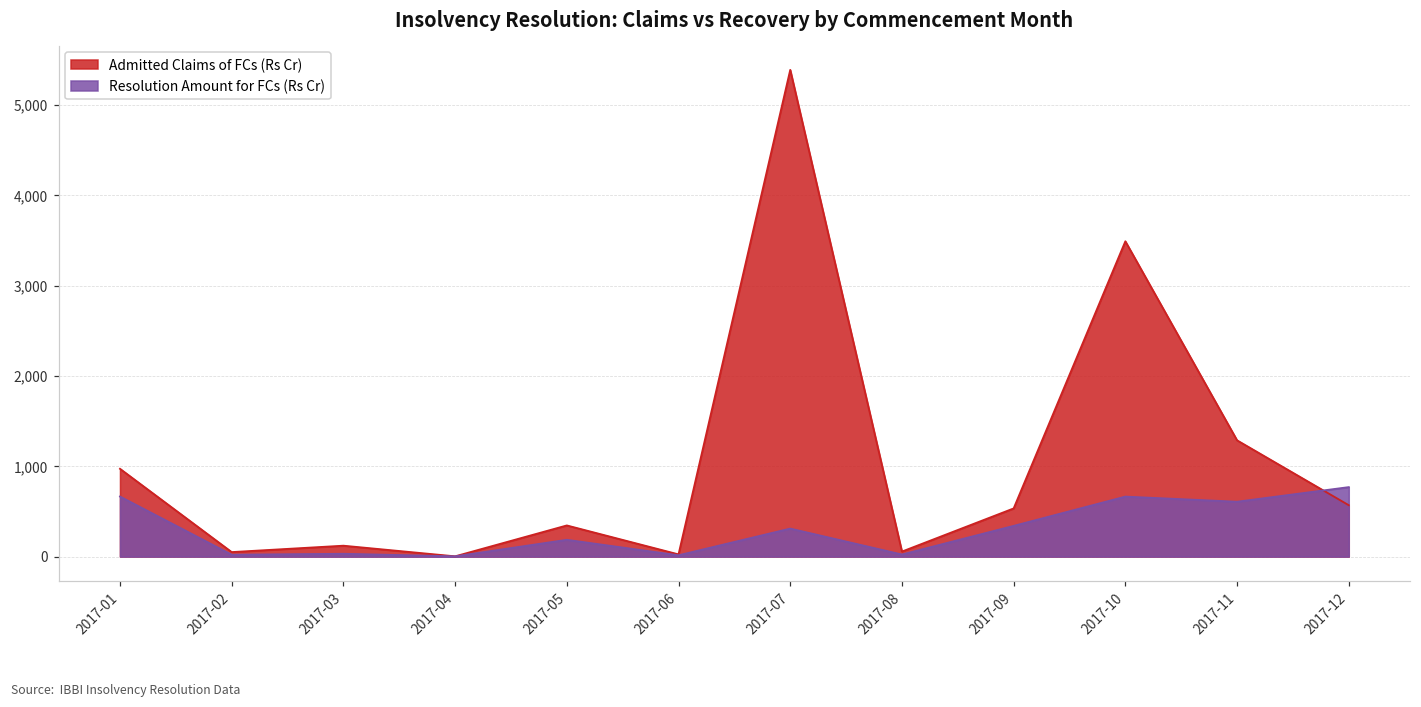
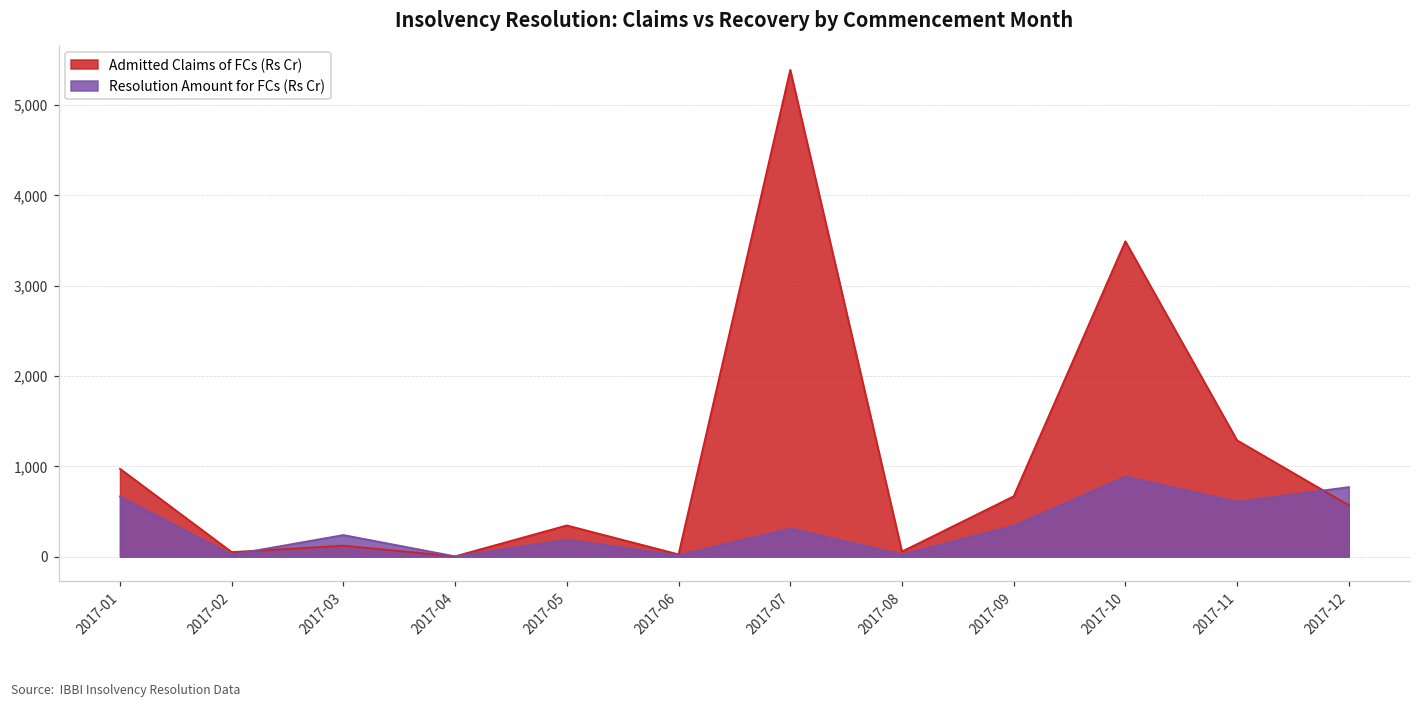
Resolution Amount for FCs (Rs Cr), 2017-03: 0 -> 200
Admitted Claims of FCs (Rs Cr), 2017-09: 500 -> 700
Resolution Amount for FCs (Rs Cr), 2017-10: 700 -> 900
